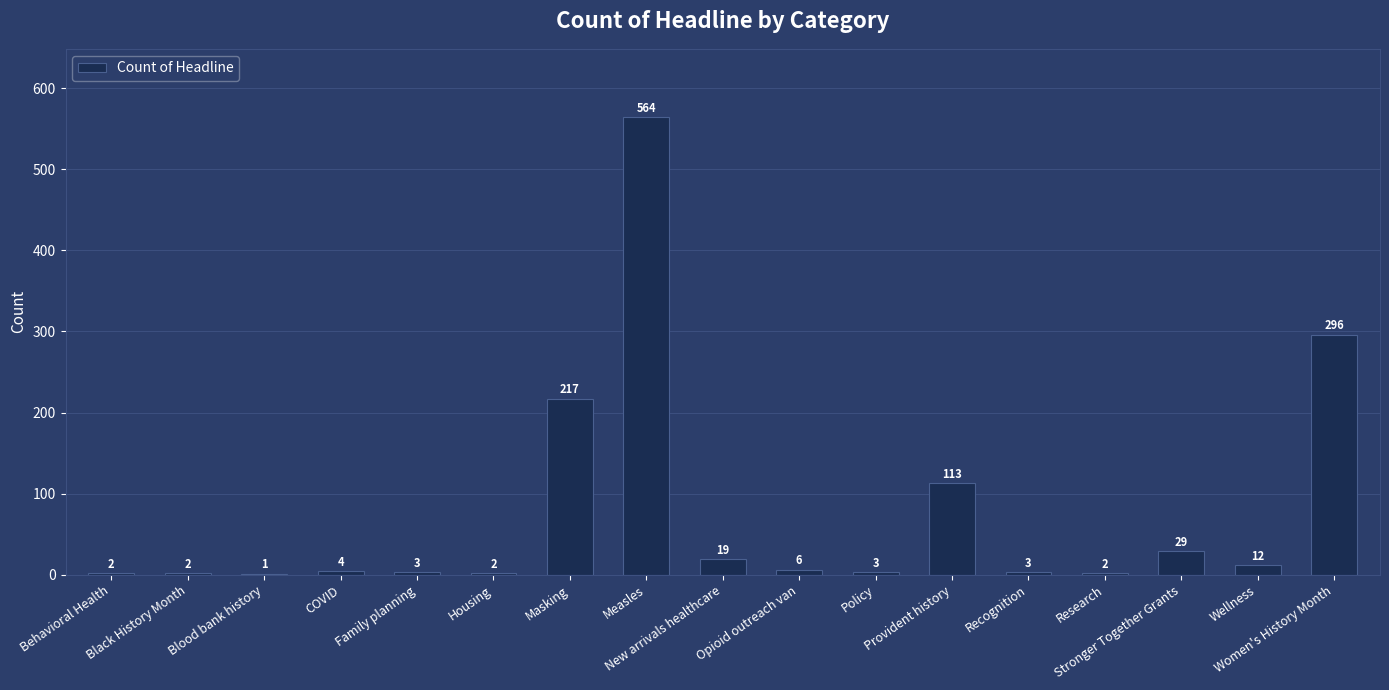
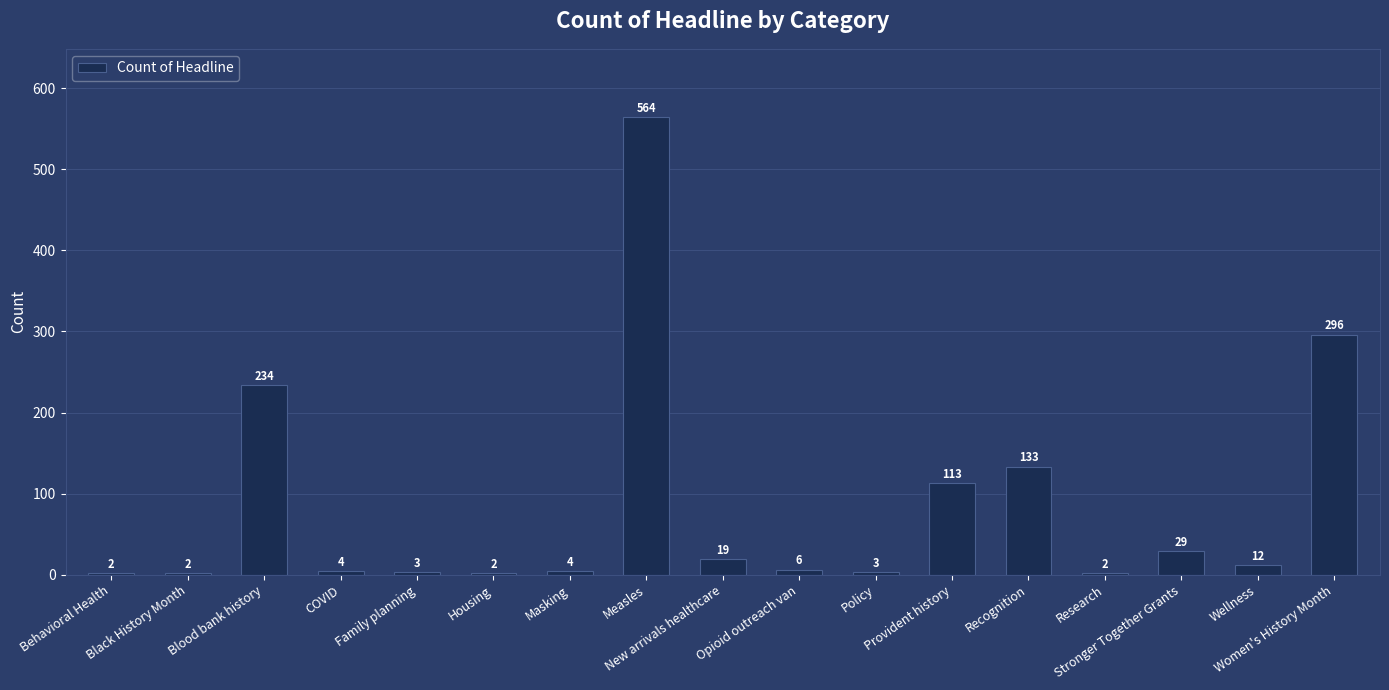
Blood bank history: 1 -> 234
Masking: 217 -> 4
Recognition: 3 -> 133
